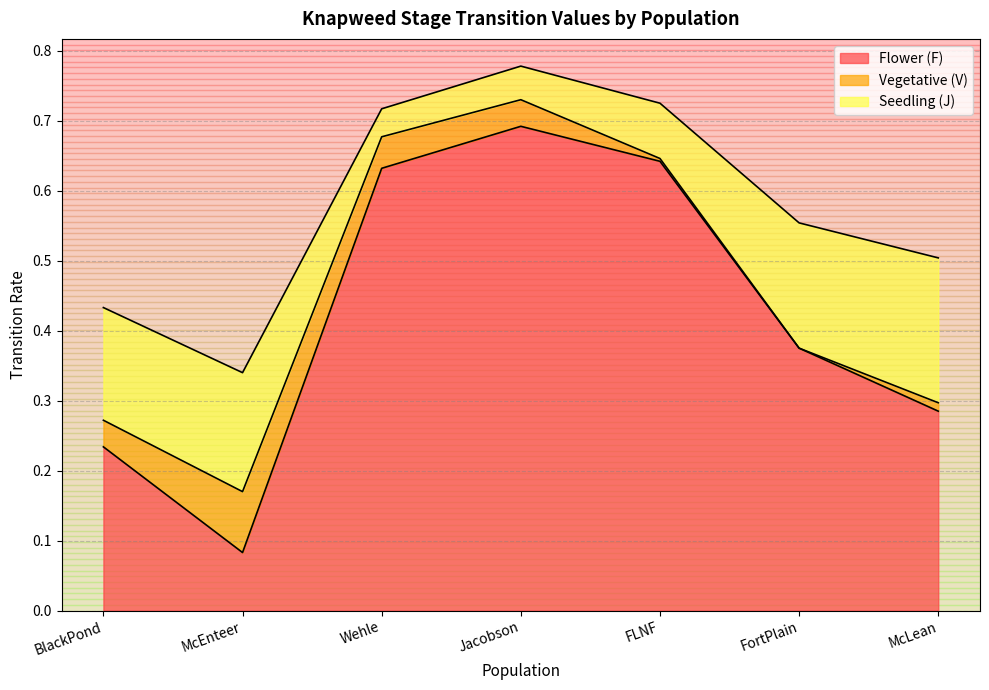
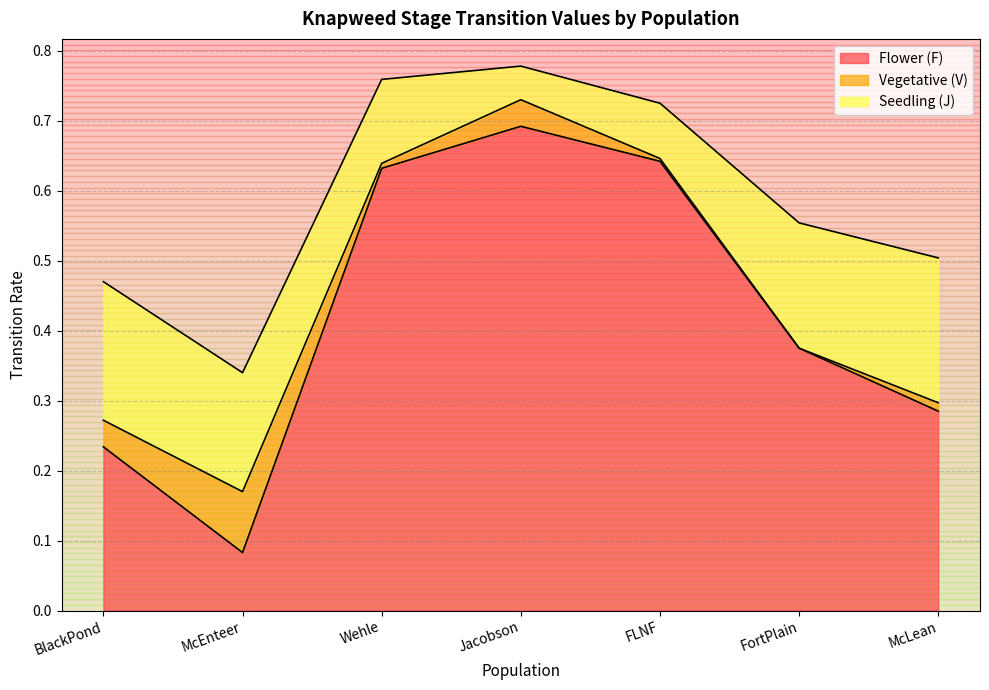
Seedling (J), BlackPond: 0.16 -> 0.20
Vegetative (V), Wehle: 0.05 -> 0.01
Seedling (J), Wehle: 0.04 -> 0.12
